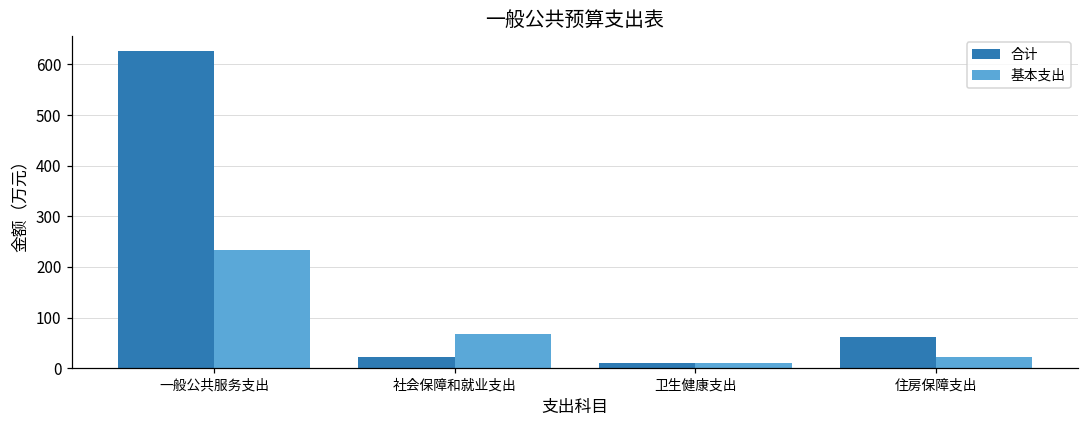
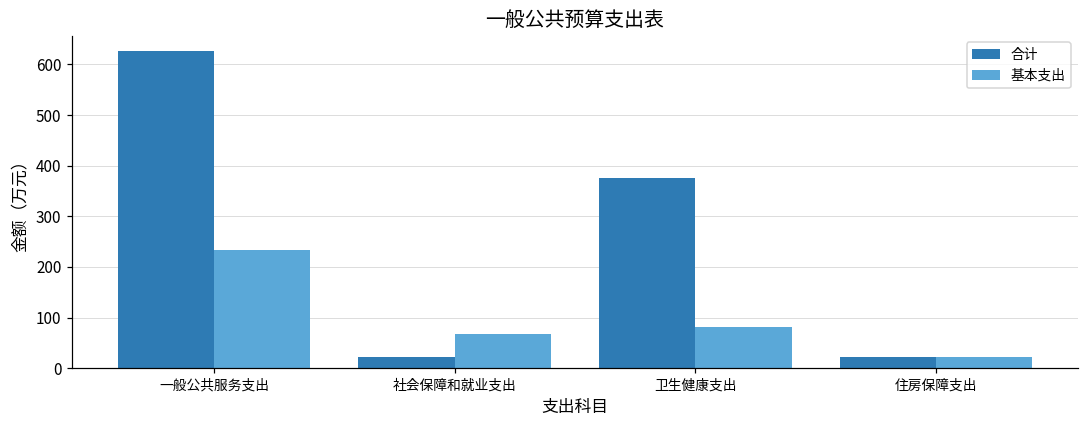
合计, 卫生健康支出: 10 -> 380
基本支出, 卫生健康支出: 10 -> 80
合计, 住房保障支出: 60 -> 20
